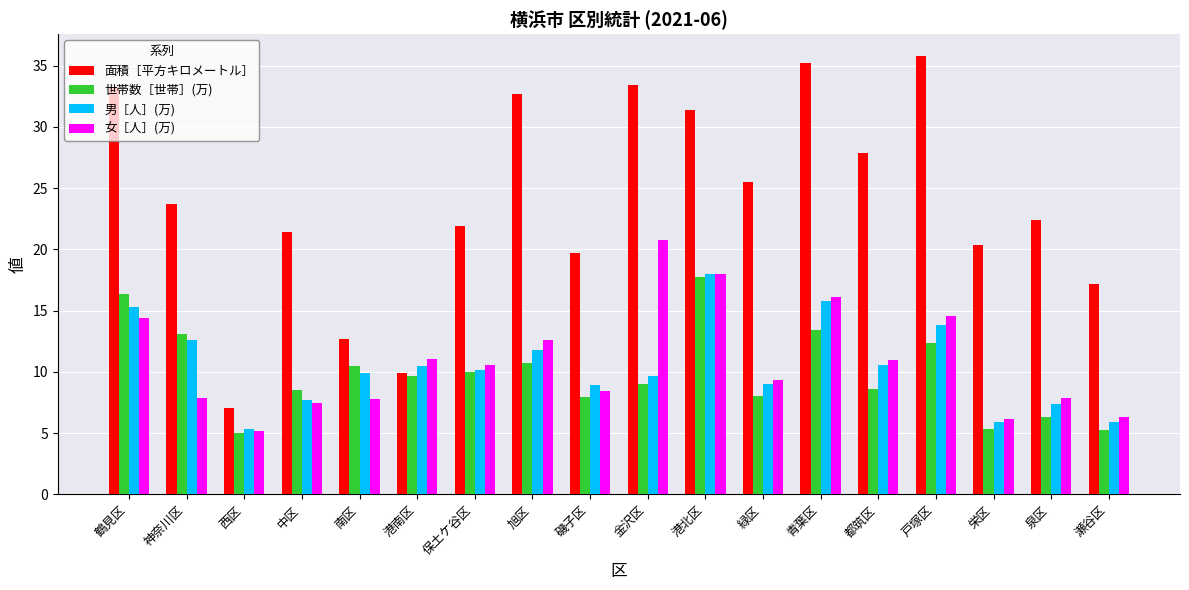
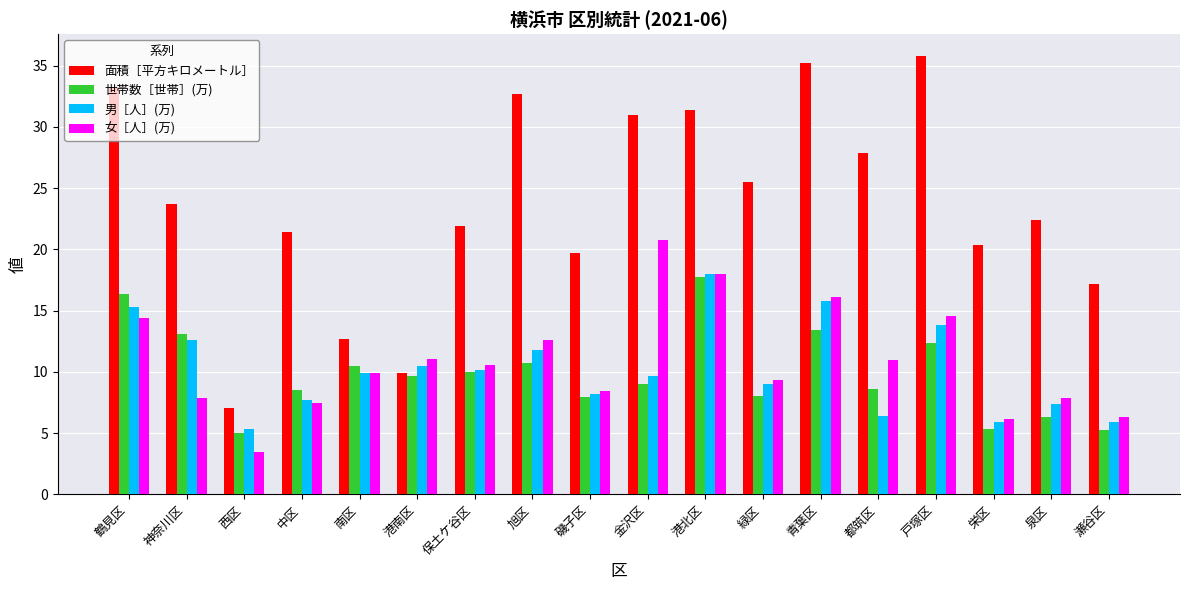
女［人］(万), 西区: 5.2 -> 3.5
女［人］(万), 南区: 7.8 -> 9.9
男［人］(万), 磯子区: 9.0 -> 8.2
面積［平方キロメートル］, 金沢区: 33.4 -> 31.0
男［人］(万), 都筑区: 10.5 -> 6.4
